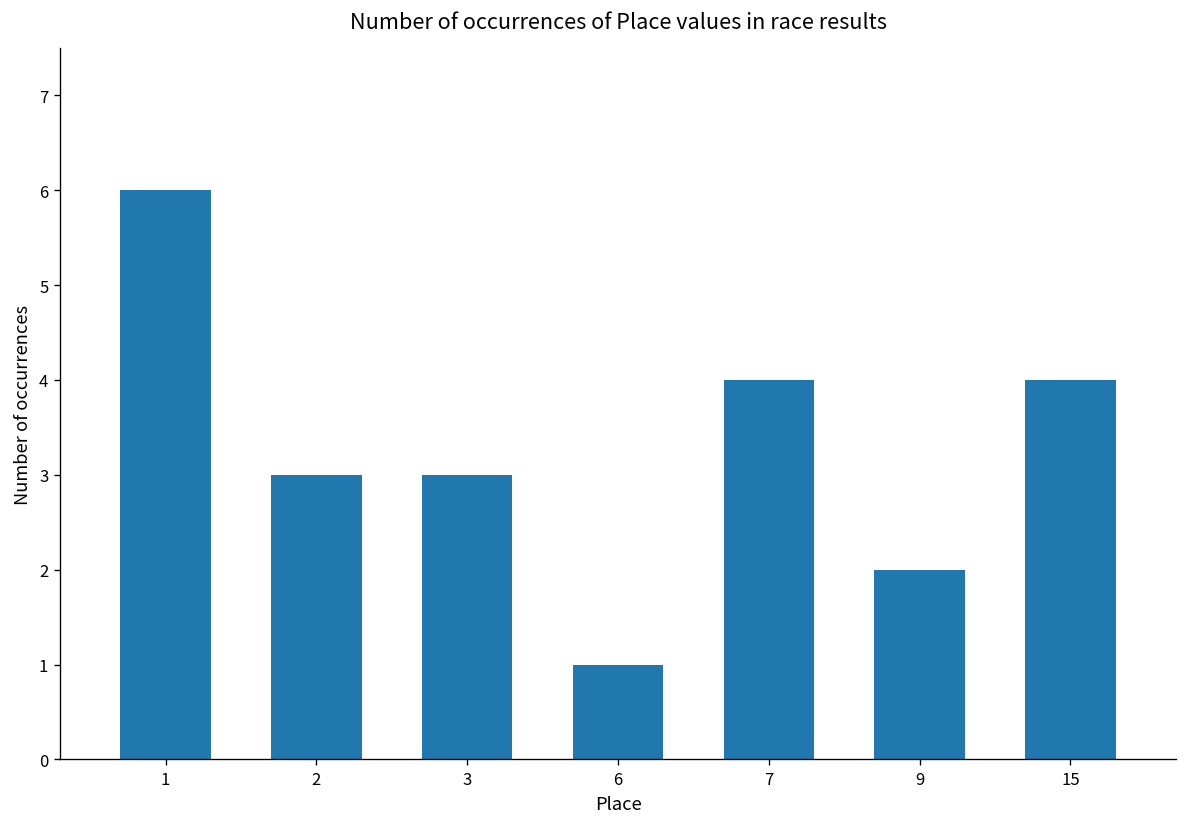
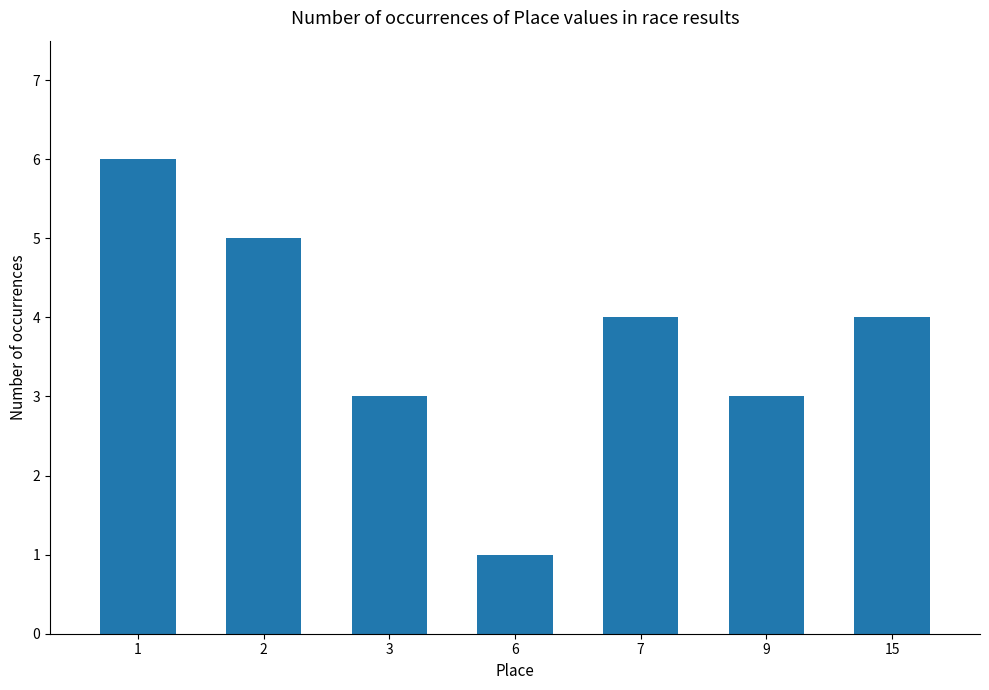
2: 3 -> 5
9: 2 -> 3
